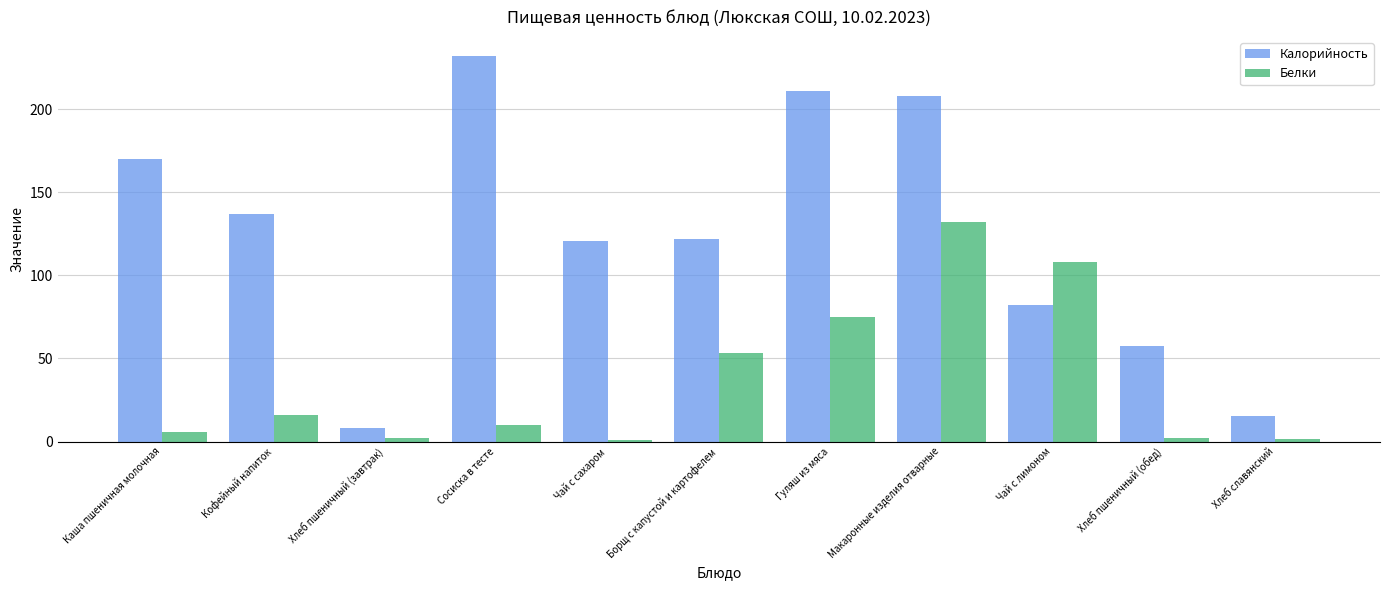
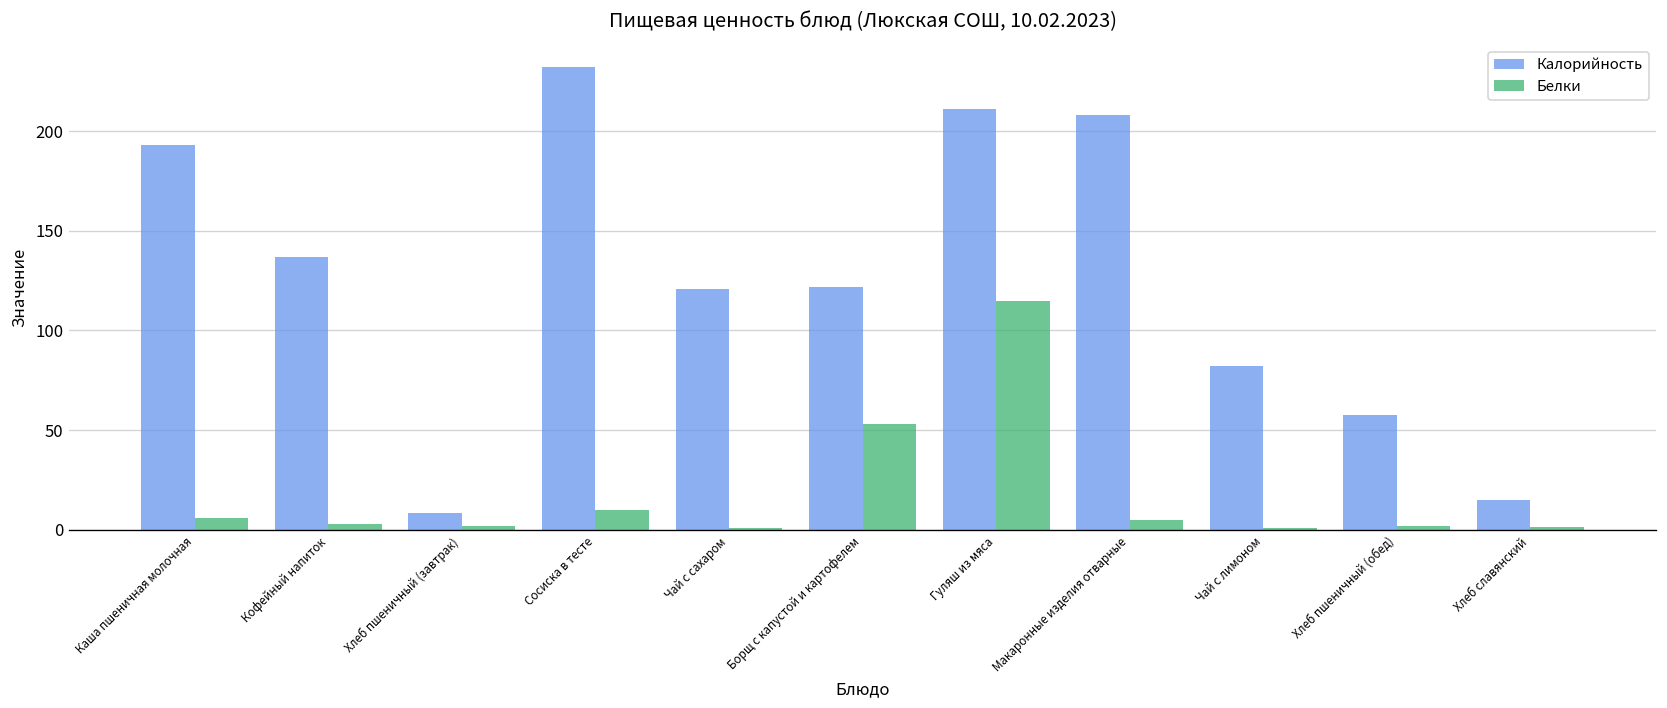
Калорийность, Каша пшеничная молочная: 170 -> 193
Белки, Кофейный напиток: 16 -> 3
Белки, Гуляш из мяса: 75 -> 115
Белки, Макаронные изделия отварные: 132 -> 5
Белки, Чай с лимоном: 108 -> 1
